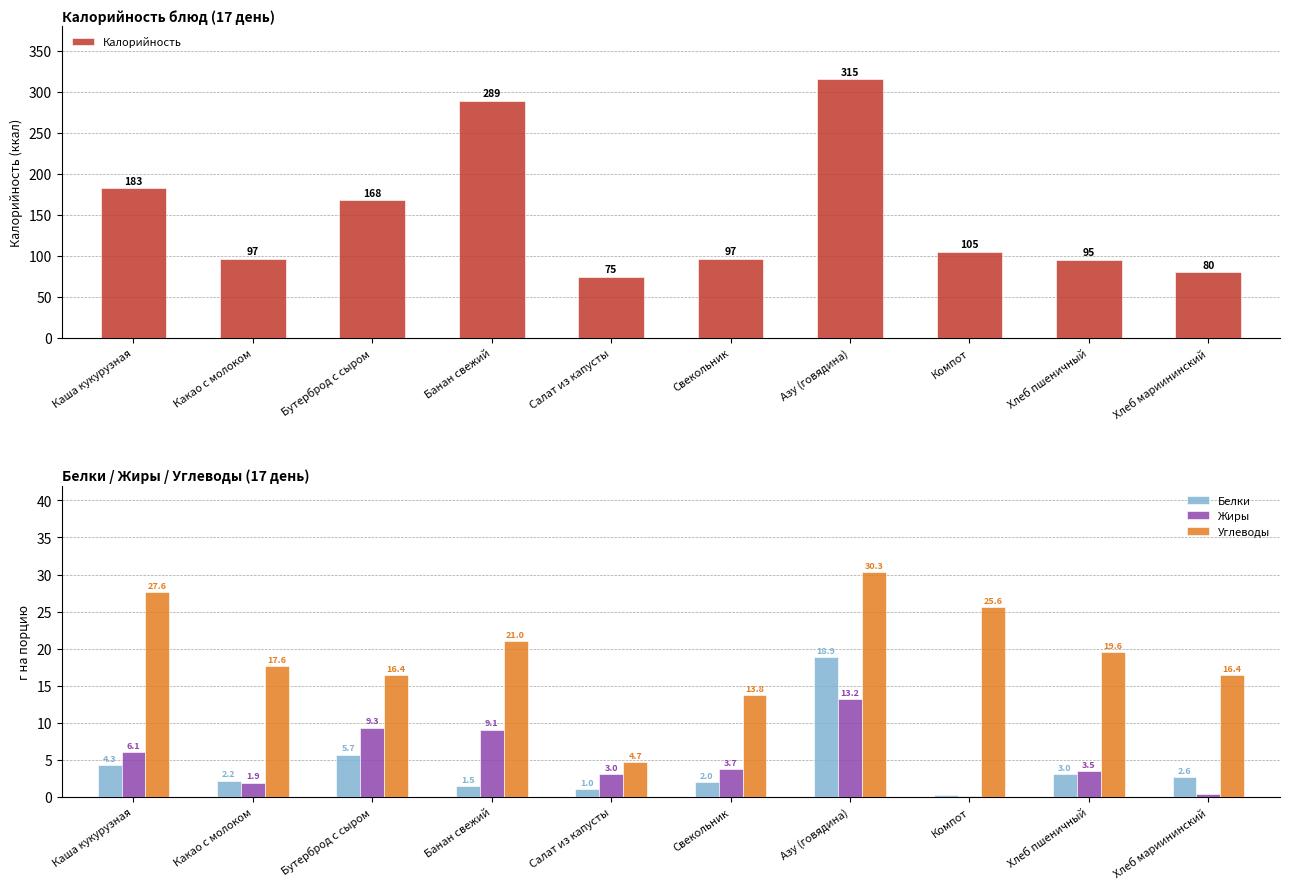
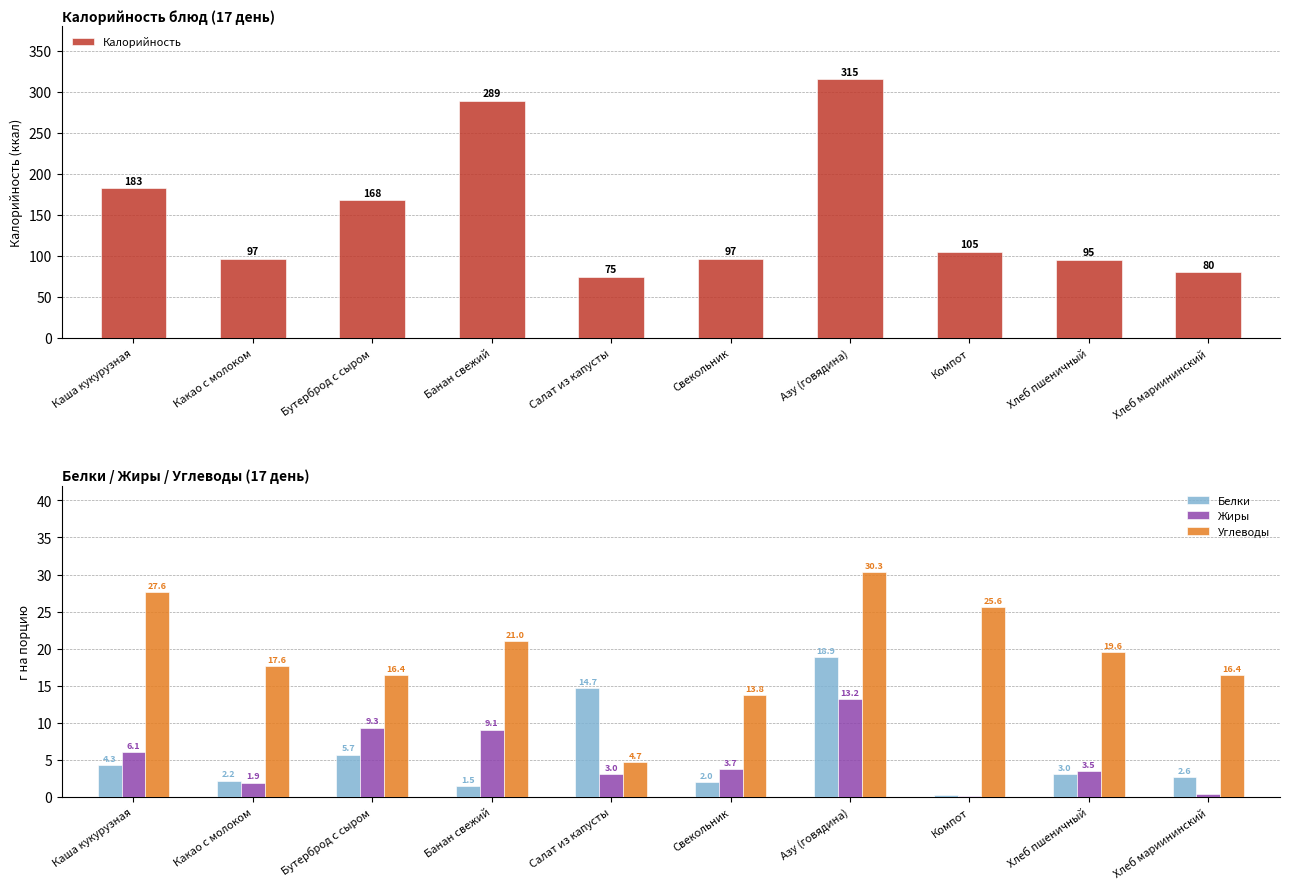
Белки / Жиры / Углеводы (17 день), Белки, Салат из капусты: 1.0 -> 14.7
